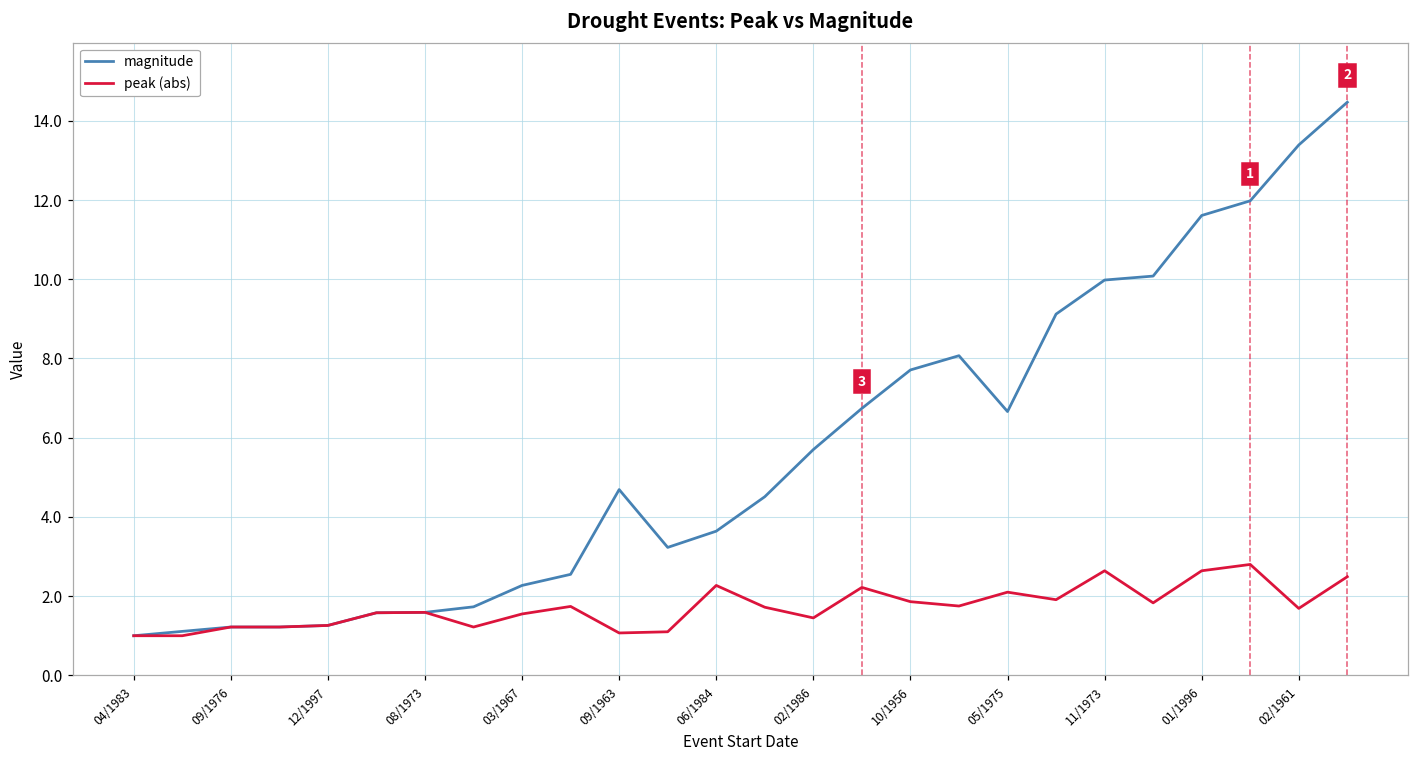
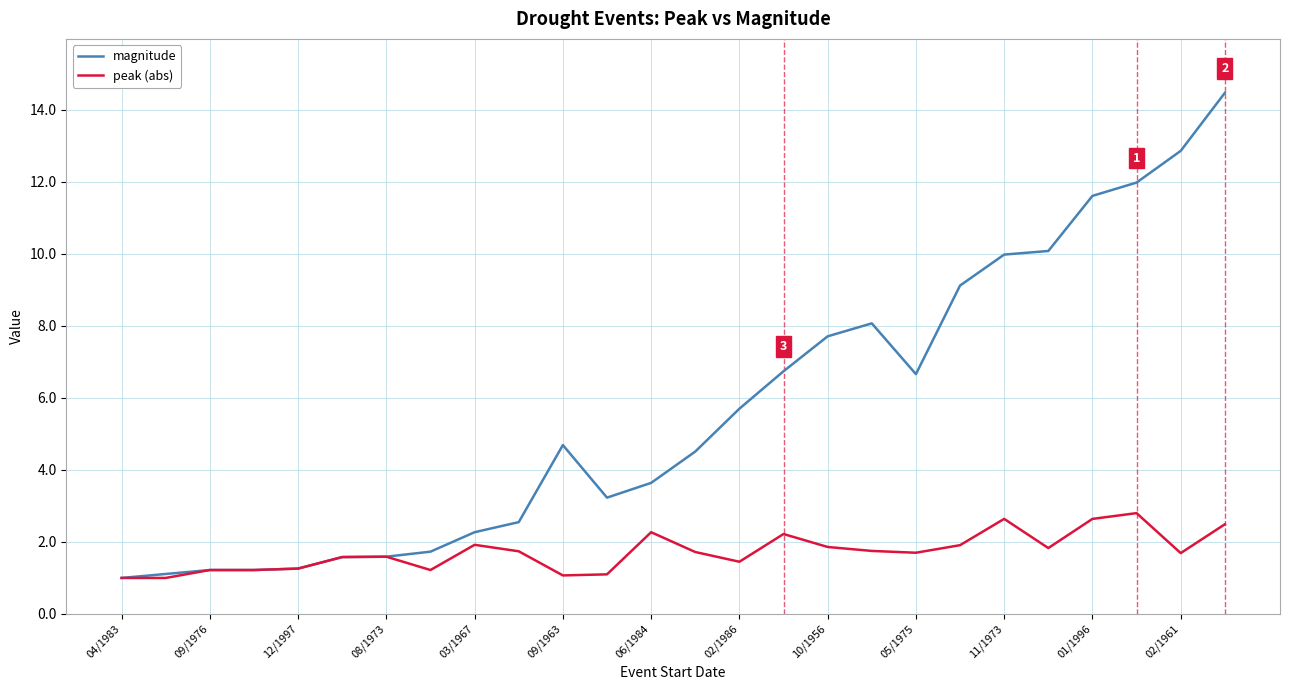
peak (abs), 03/1967: 1.6 -> 1.9
peak (abs), 05/1975: 2.1 -> 1.7
magnitude, 02/1961: 13.4 -> 12.9
